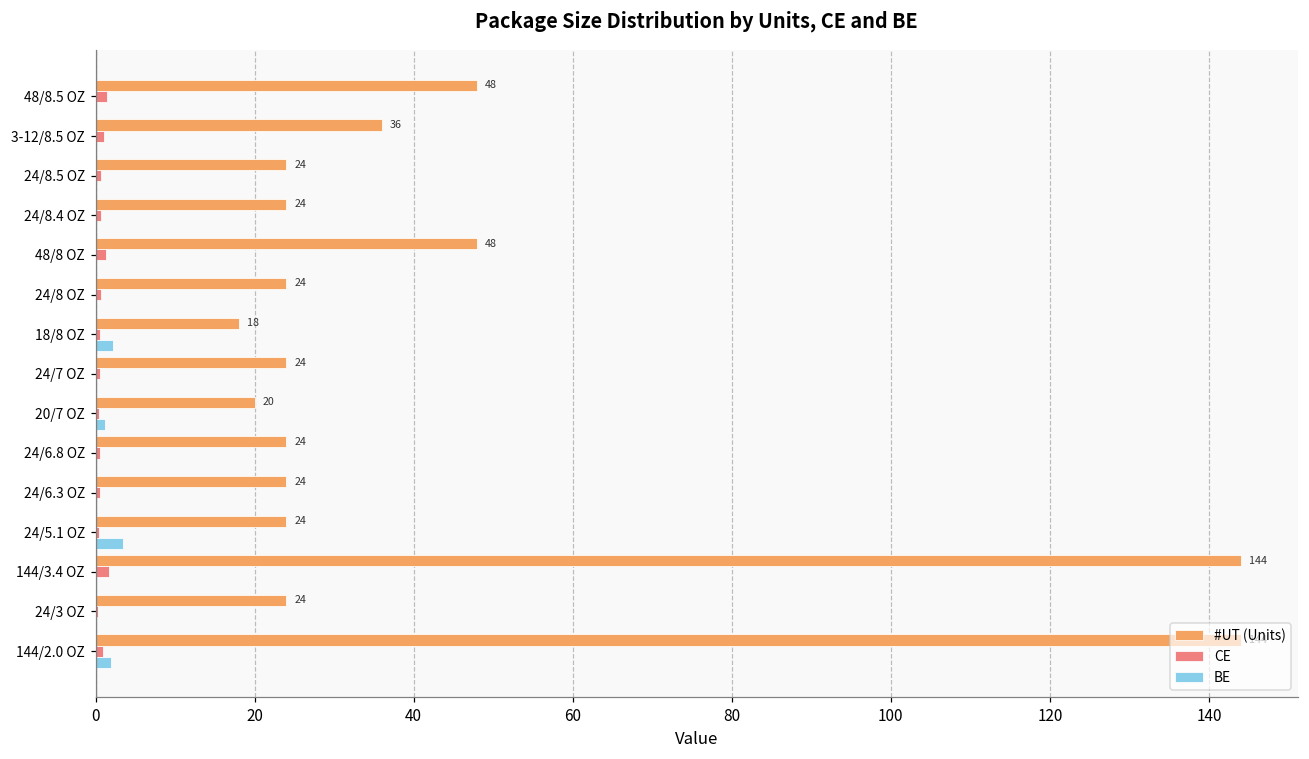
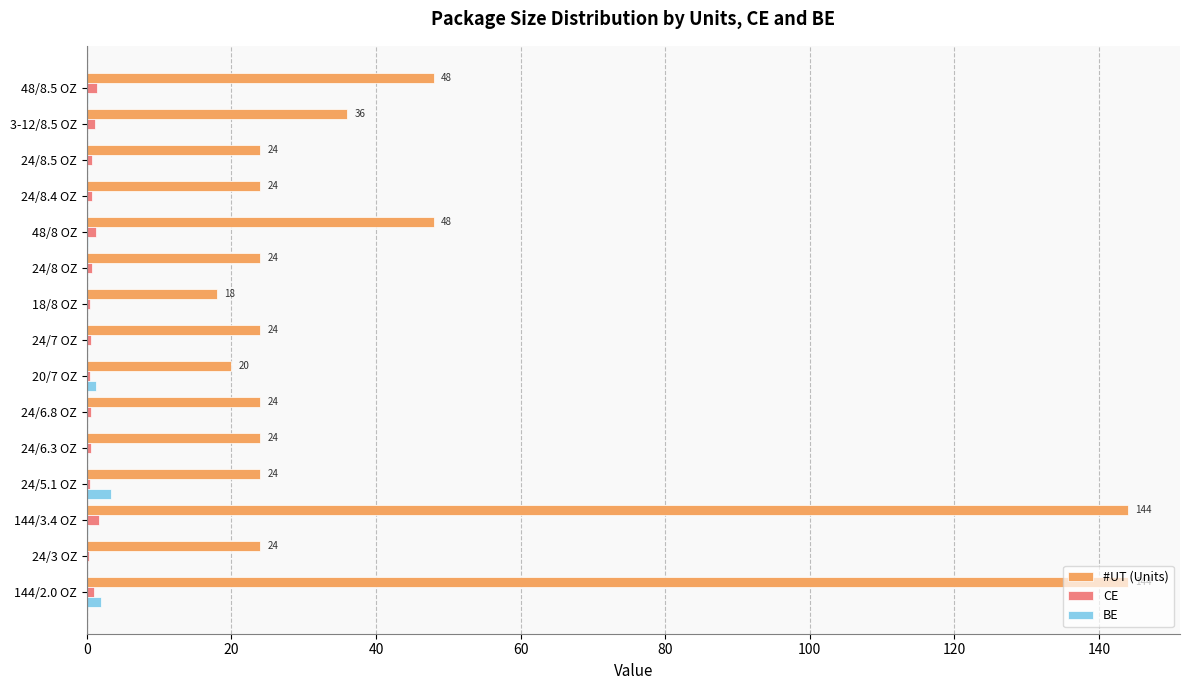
BE, 18/8 OZ: 2 -> 0
